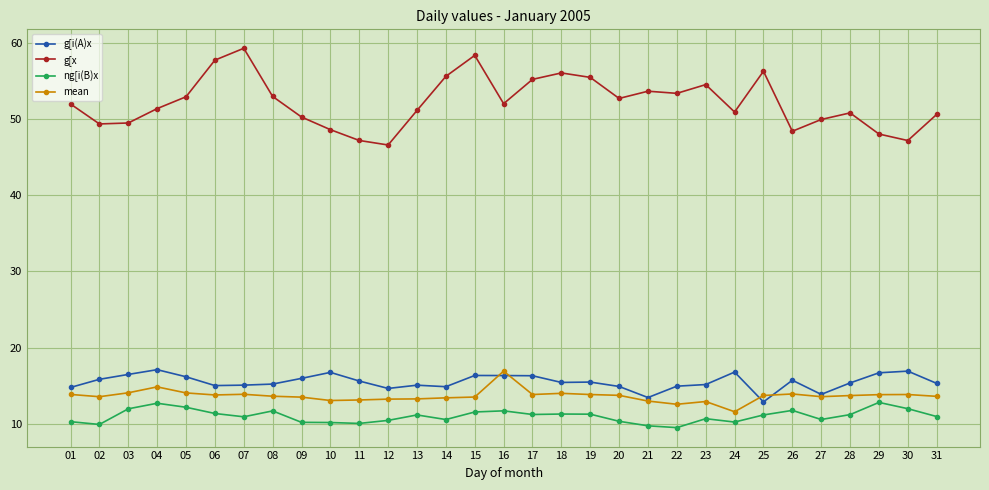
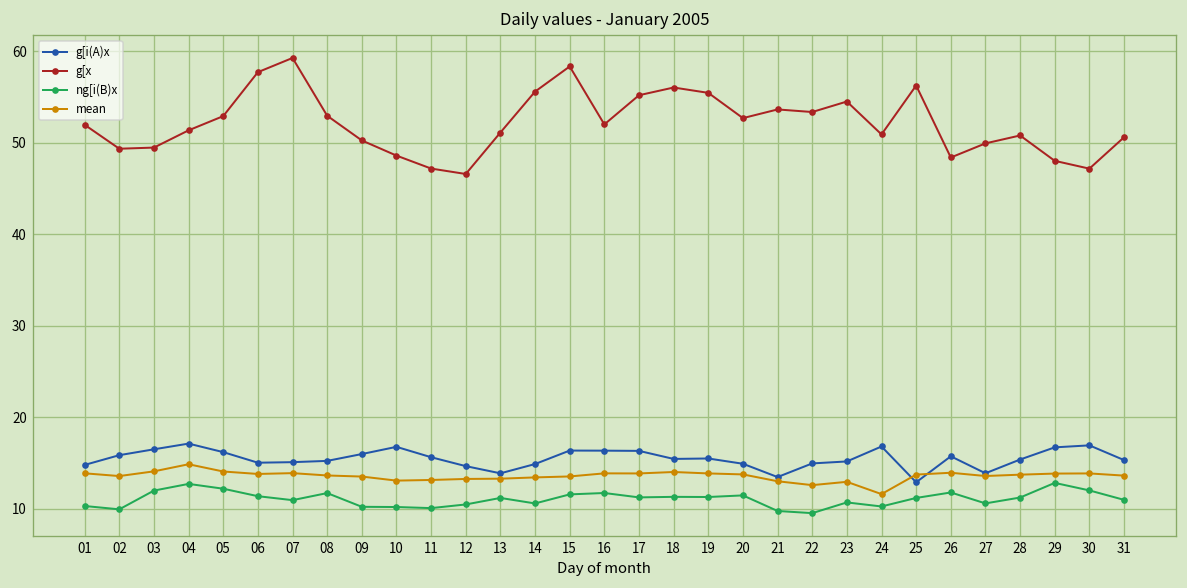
g[i(A)x, 13: 15 -> 14
mean, 16: 17 -> 14
ng[i(B)x, 20: 10 -> 11
